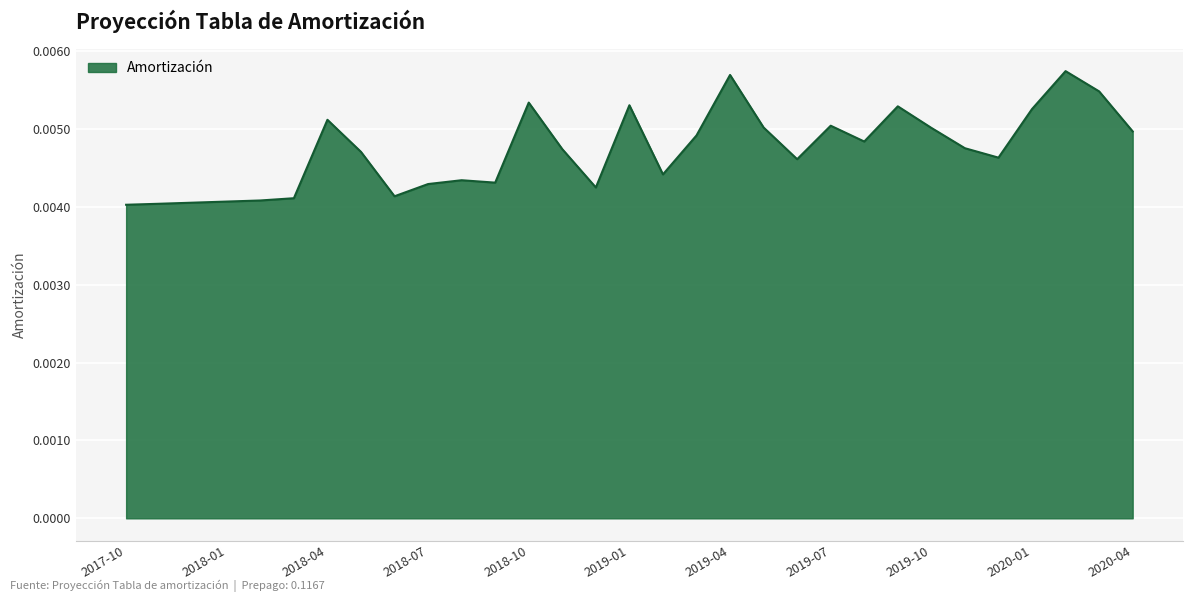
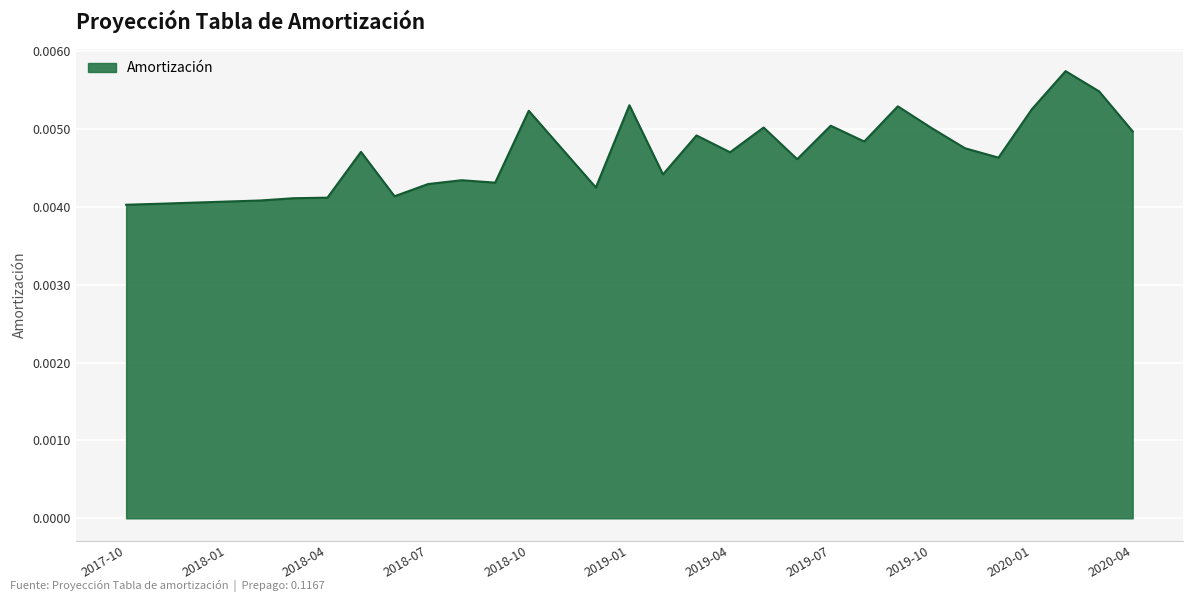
2018-04: 0.0051 -> 0.0041
2018-10: 0.0053 -> 0.0052
2019-04: 0.0057 -> 0.0047
